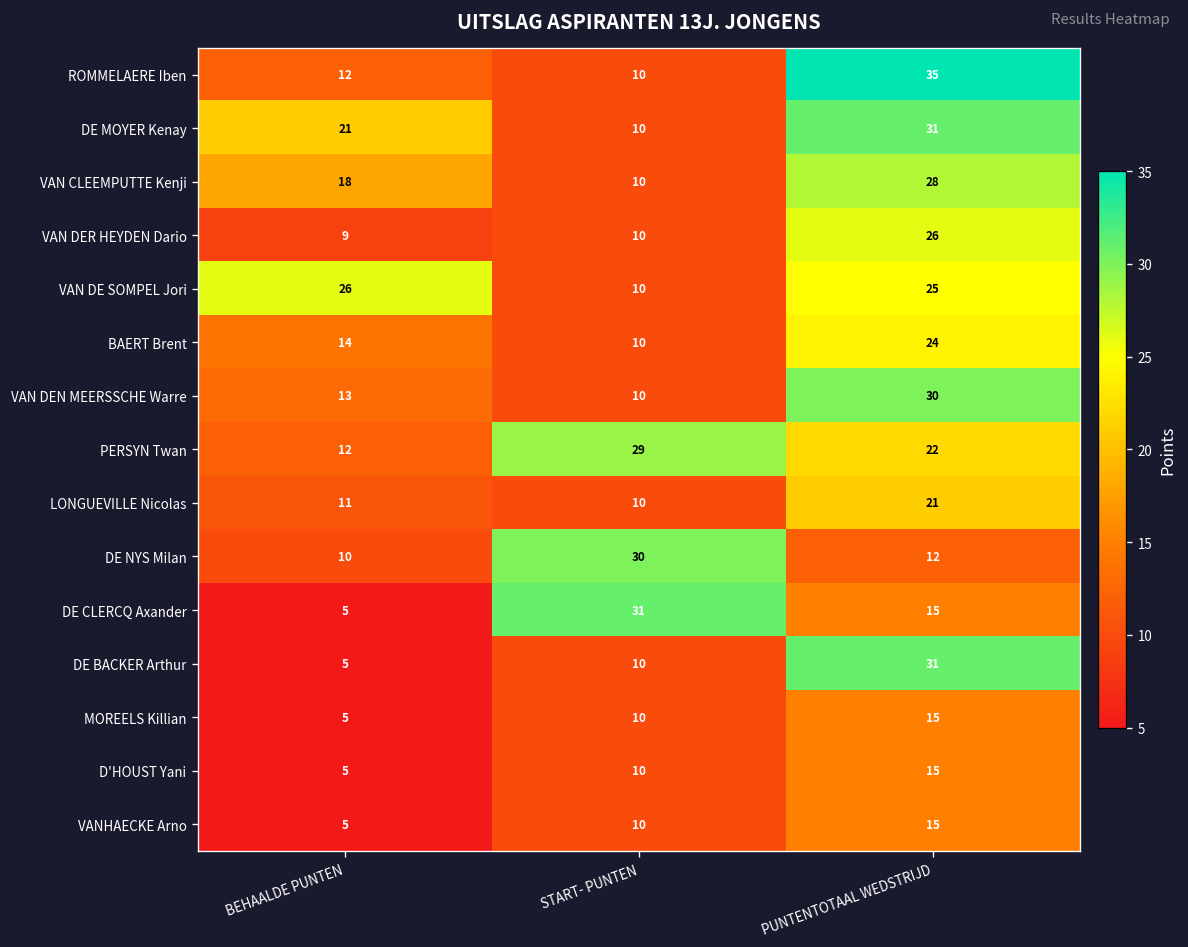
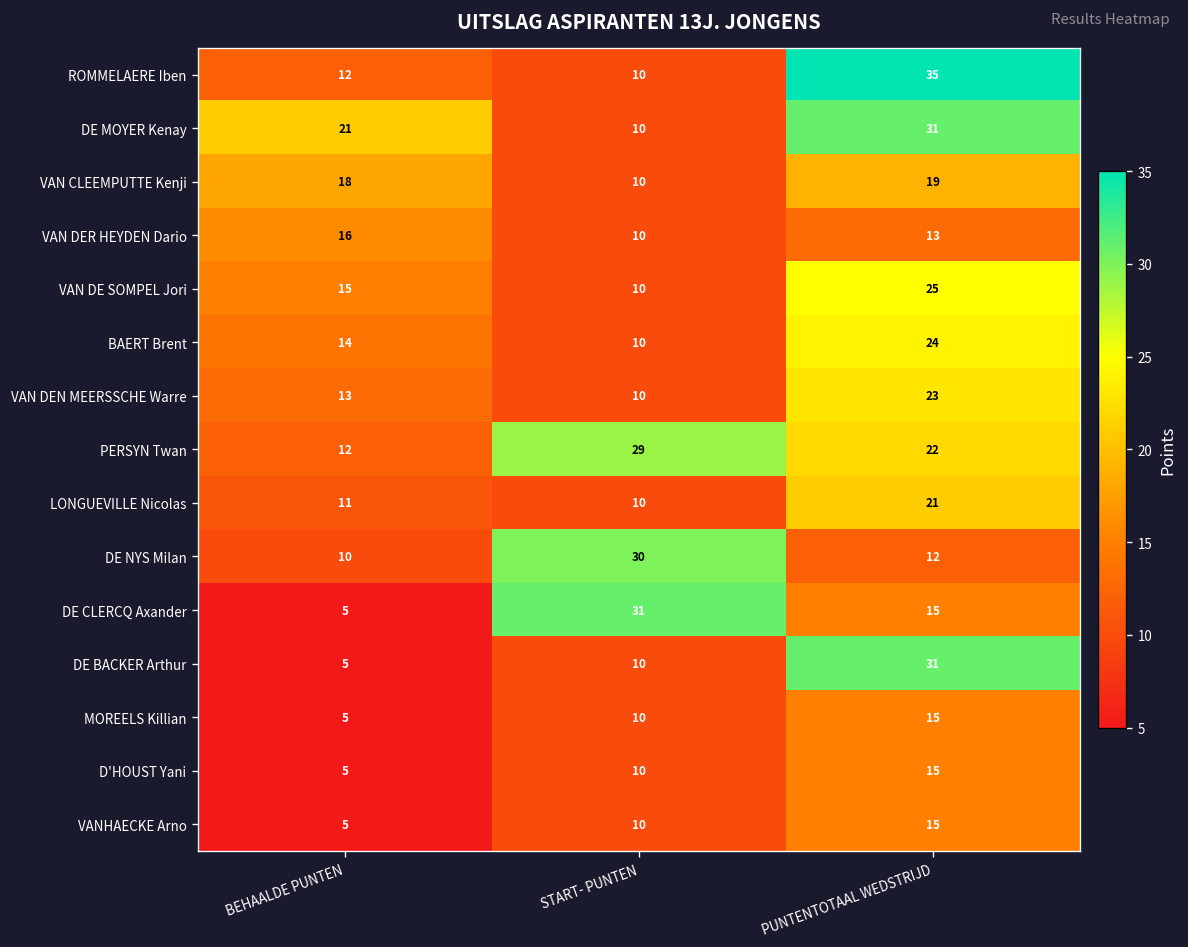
VAN CLEEMPUTTE Kenji, PUNTENTOTAAL WEDSTRIJD: 28 -> 19
VAN DER HEYDEN Dario, BEHAALDE PUNTEN: 9 -> 16
VAN DER HEYDEN Dario, PUNTENTOTAAL WEDSTRIJD: 26 -> 13
VAN DE SOMPEL Jori, BEHAALDE PUNTEN: 26 -> 15
VAN DEN MEERSSCHE Warre, PUNTENTOTAAL WEDSTRIJD: 30 -> 23
